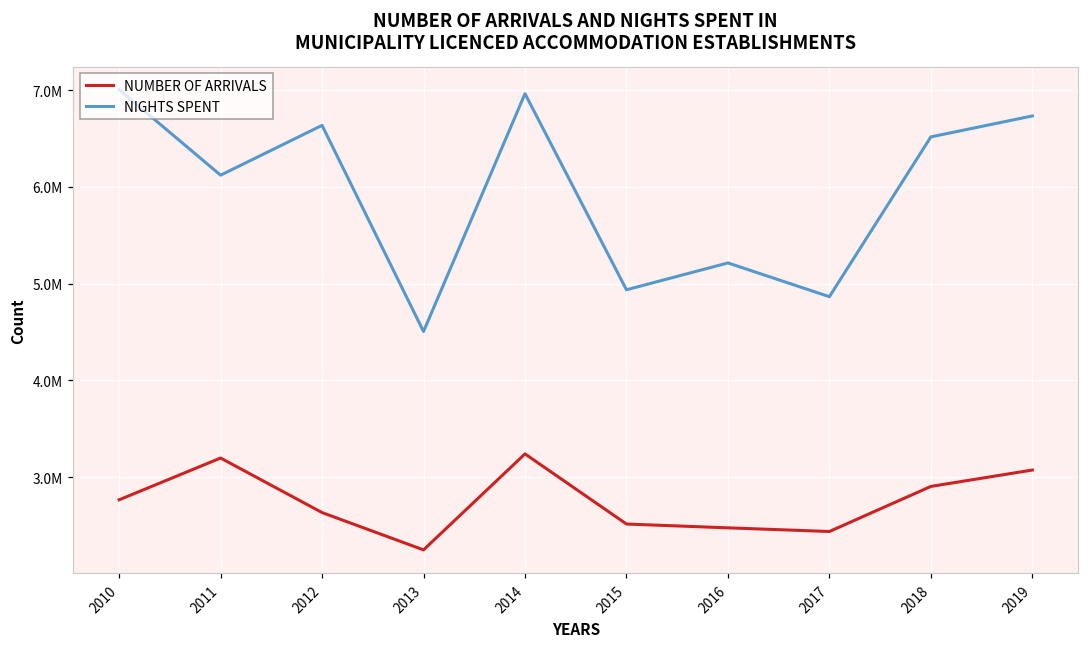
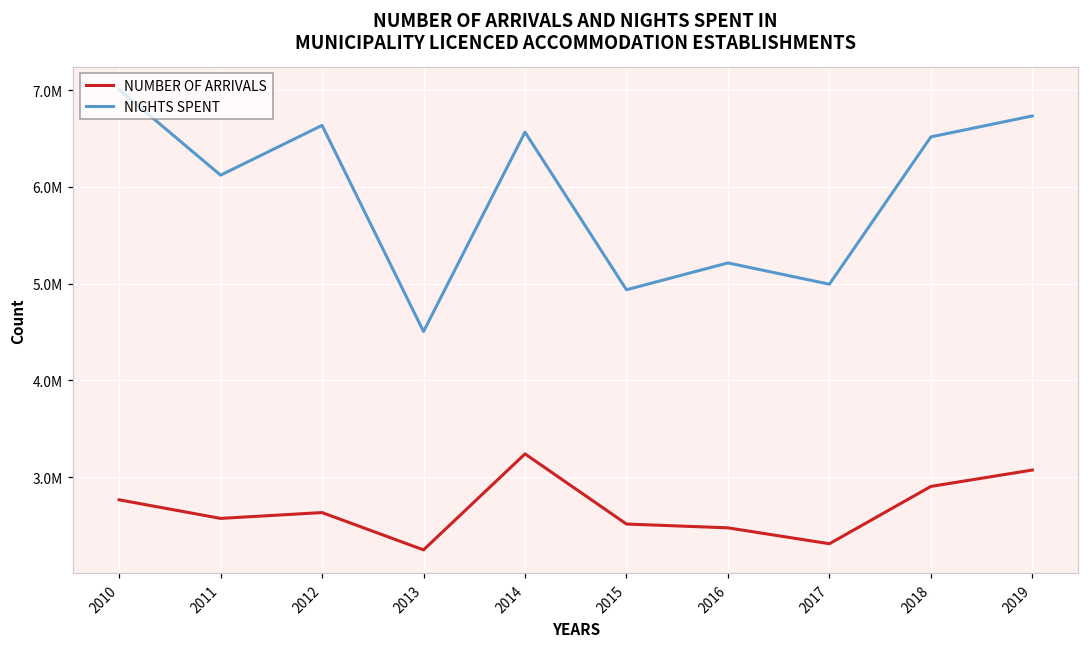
NUMBER OF ARRIVALS, 2011: 3200000 -> 2600000
NIGHTS SPENT, 2014: 7000000 -> 6600000
NUMBER OF ARRIVALS, 2017: 2400000 -> 2300000
NIGHTS SPENT, 2017: 4900000 -> 5000000
